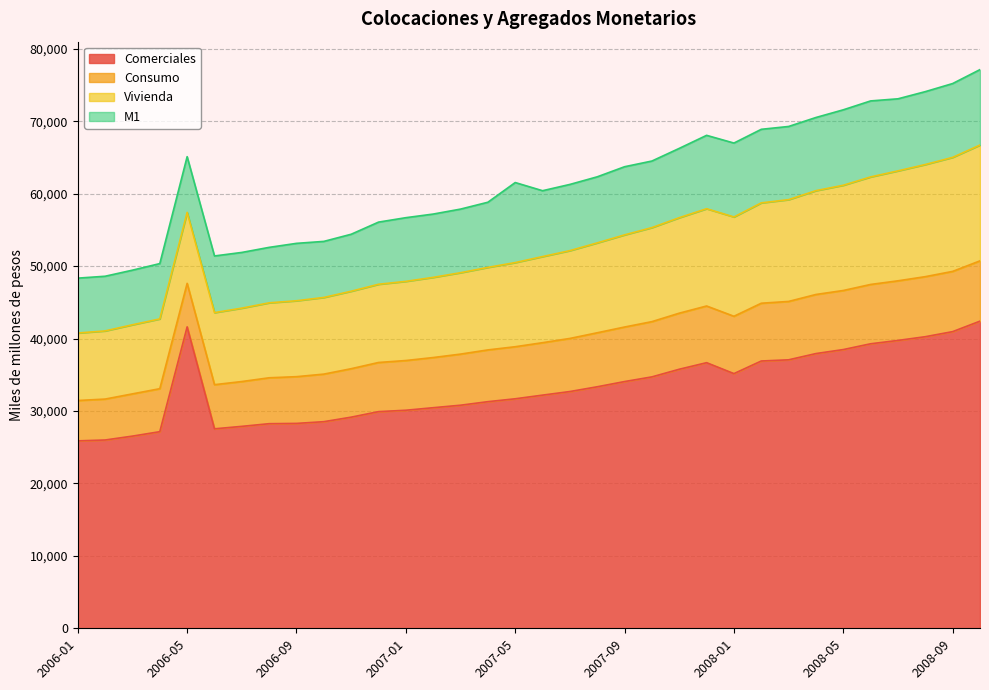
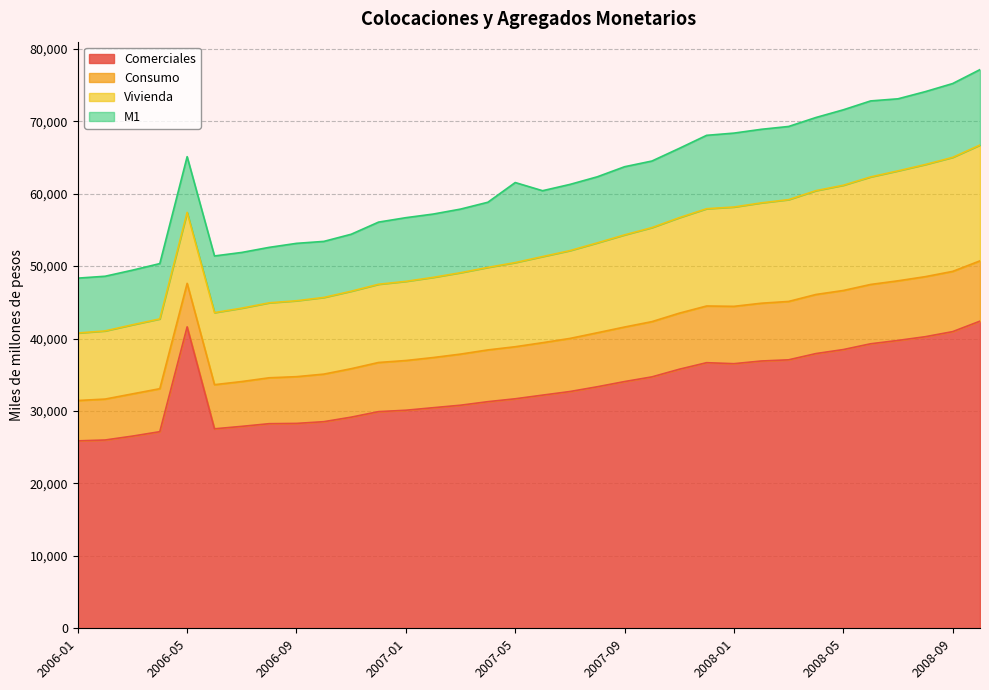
Comerciales, 2008-01: 35,000 -> 37,000
